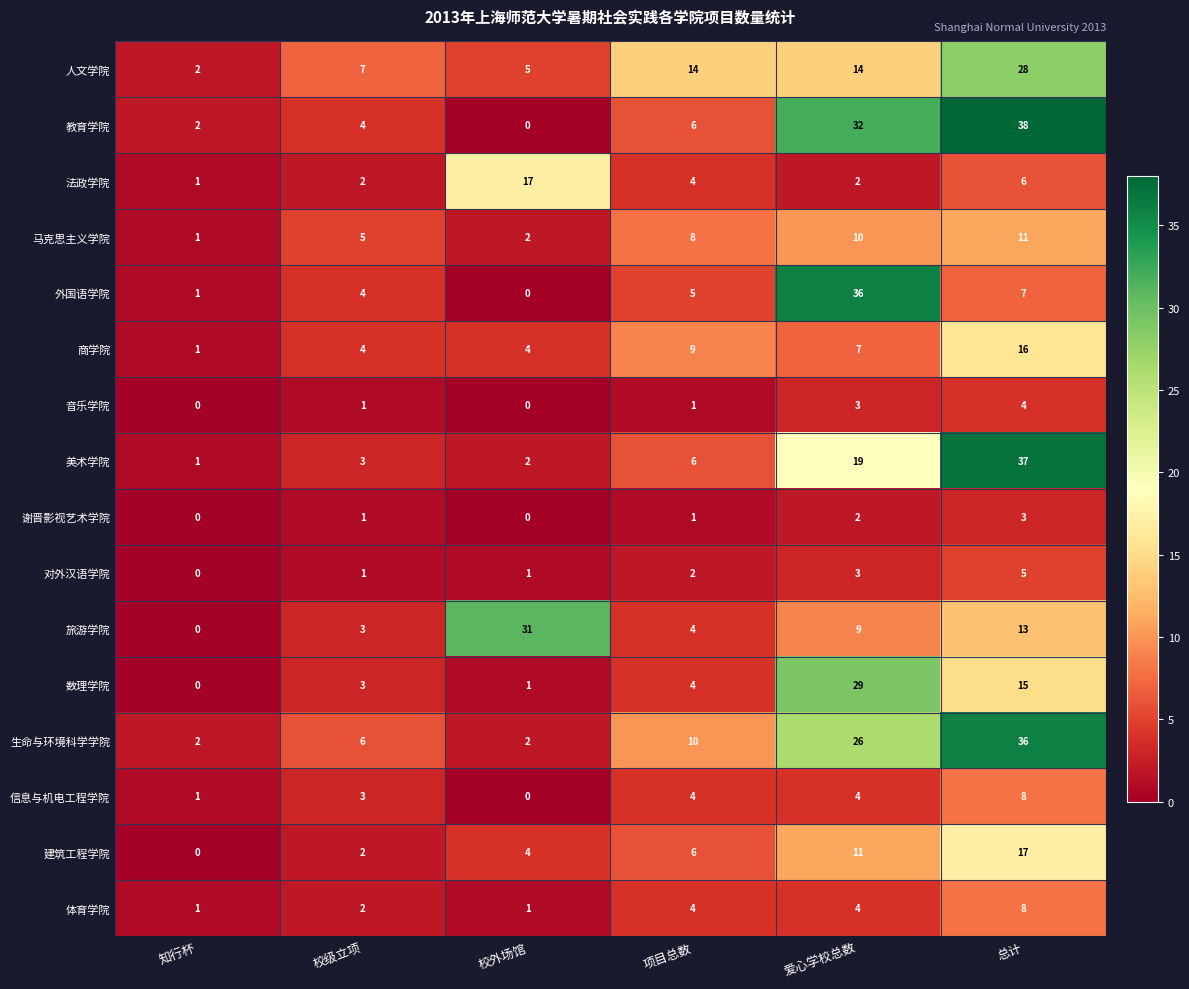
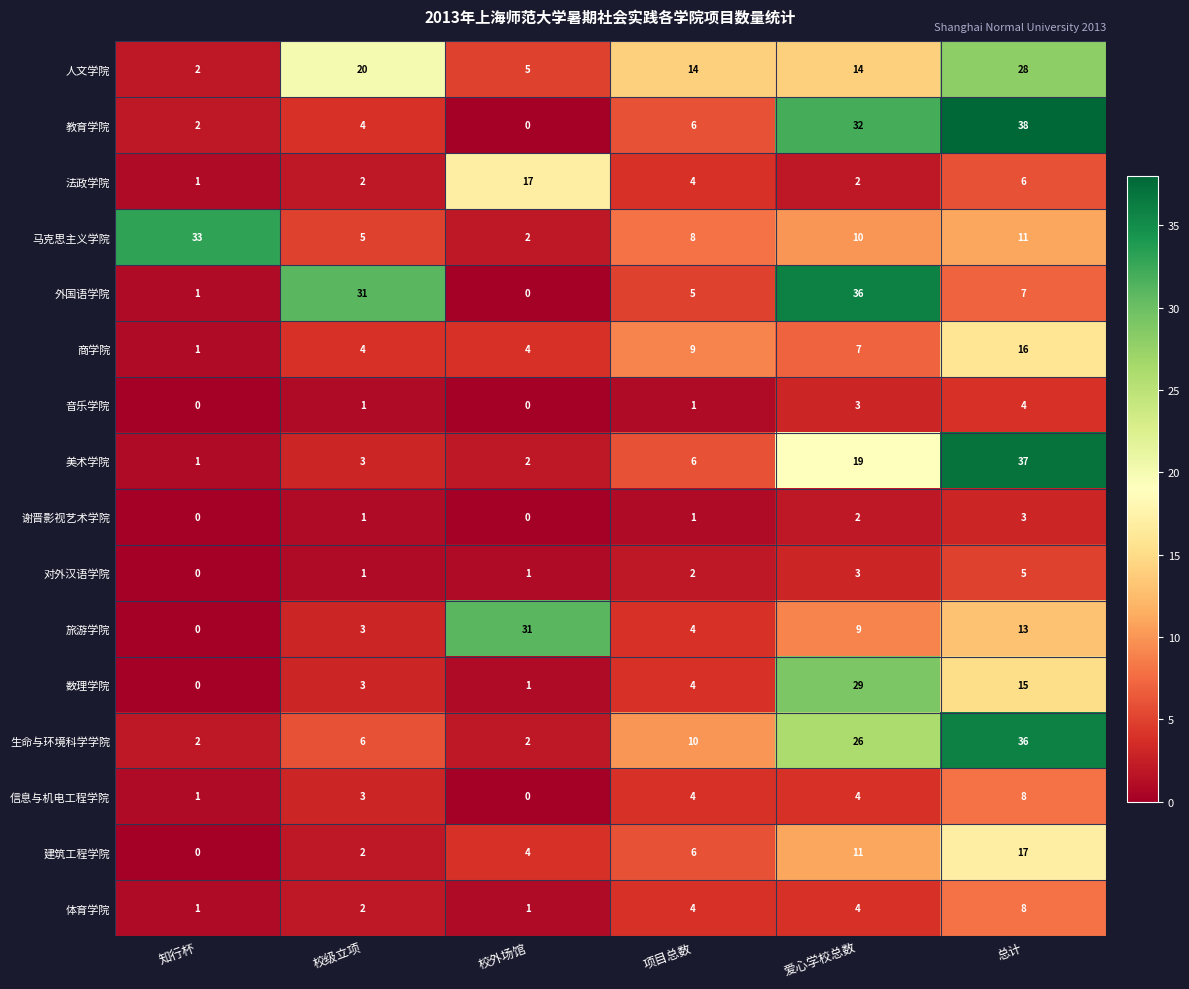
人文学院, 校级立项: 7 -> 20
马克思主义学院, 知行杯: 1 -> 33
外国语学院, 校级立项: 4 -> 31
